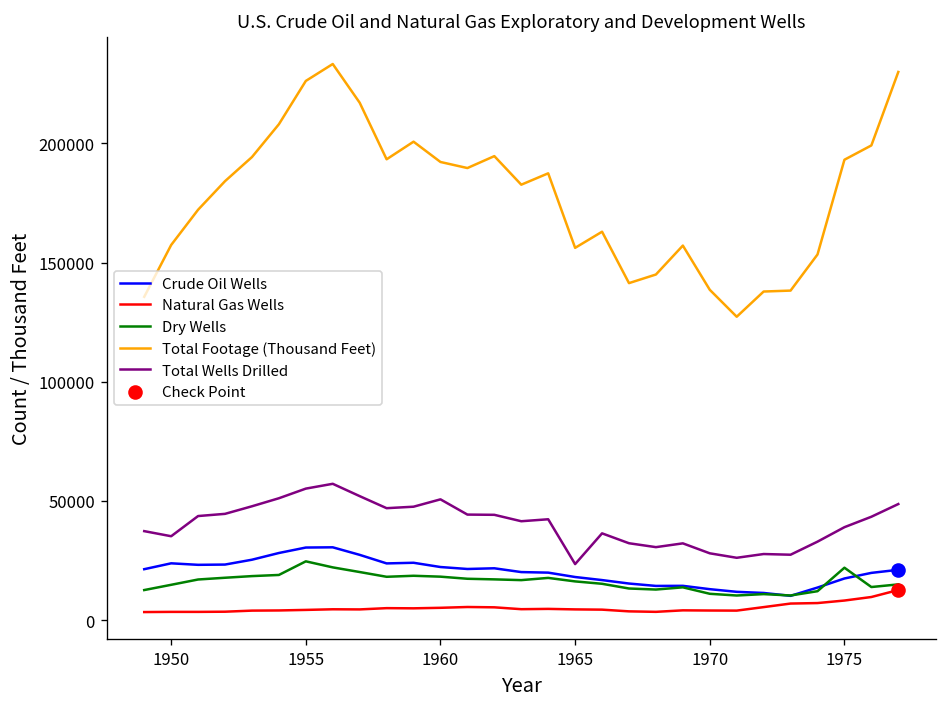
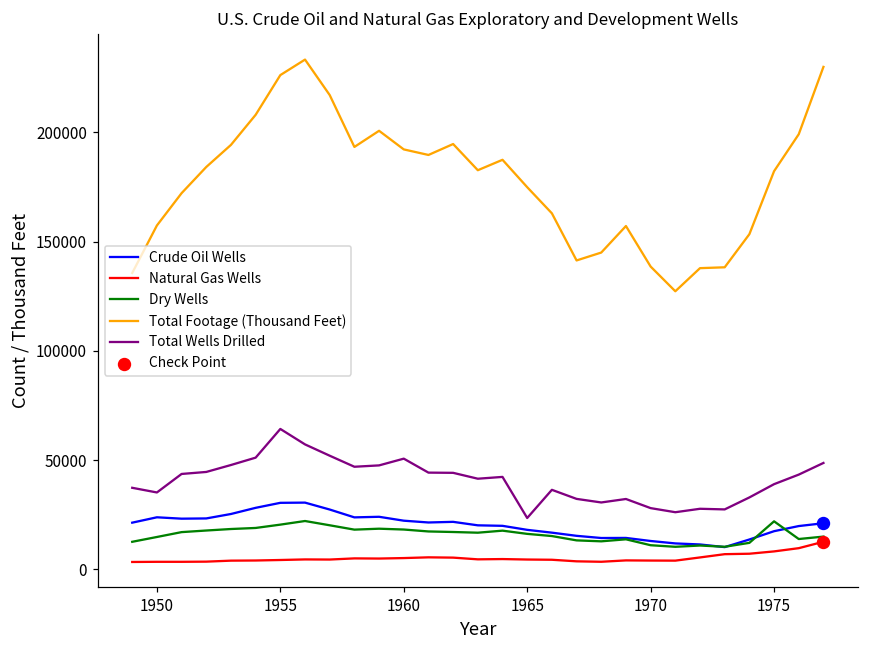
Dry Wells, 1955: 25000 -> 20000
Total Wells Drilled, 1955: 55000 -> 64000
Total Footage (Thousand Feet), 1965: 156000 -> 175000
Total Footage (Thousand Feet), 1975: 193000 -> 182000
